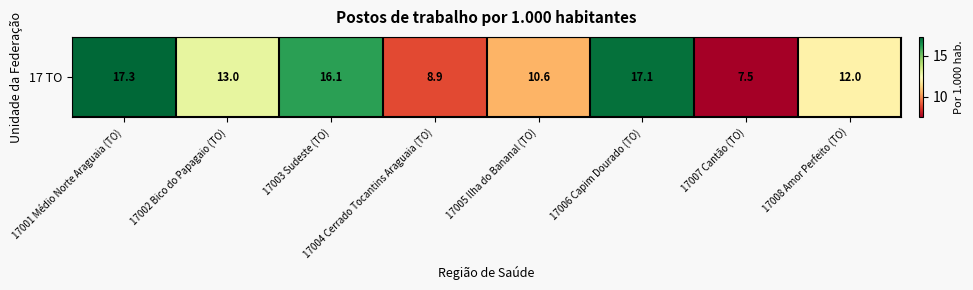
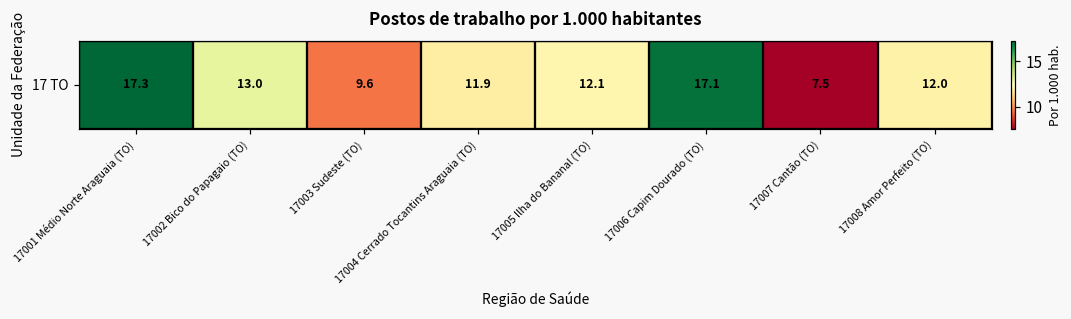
17 TO, 17003 Sudeste (TO): 16.1 -> 9.6
17 TO, 17004 Cerrado Tocantins Araguaia (TO): 8.9 -> 11.9
17 TO, 17005 Ilha do Bananal (TO): 10.6 -> 12.1
